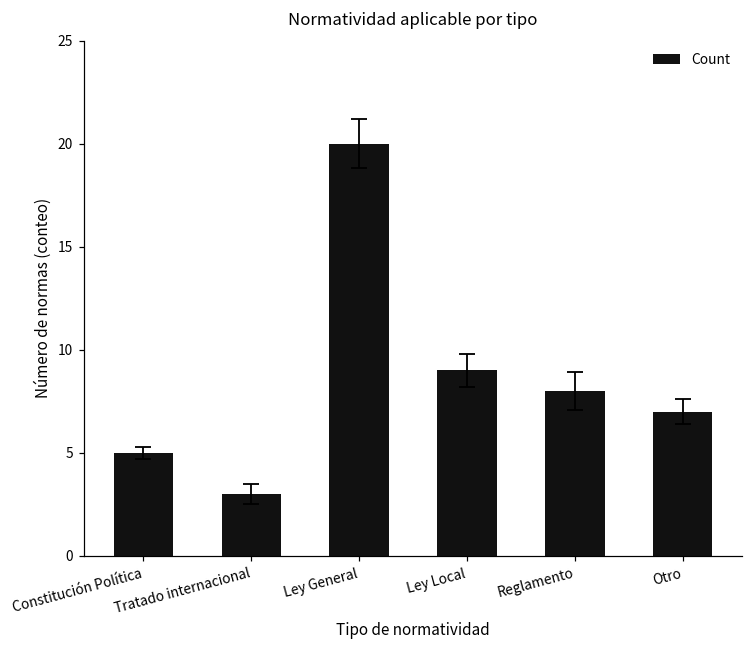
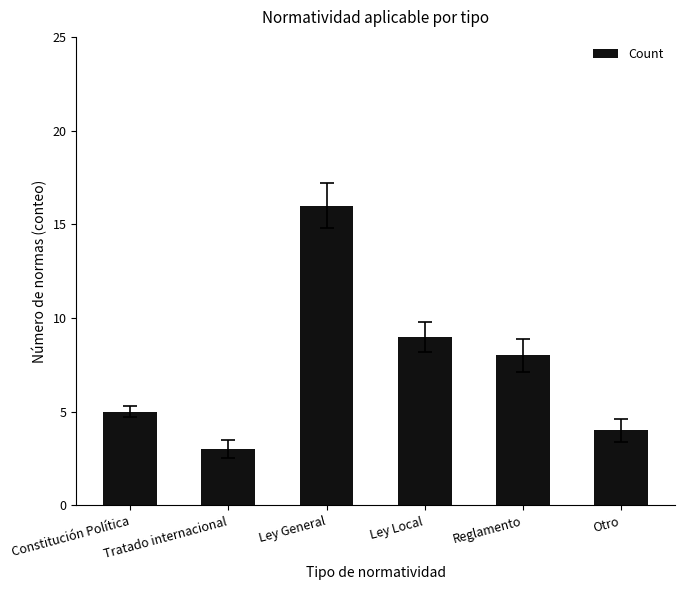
Count, Ley General: 20 -> 16
Count, Otro: 7 -> 4
